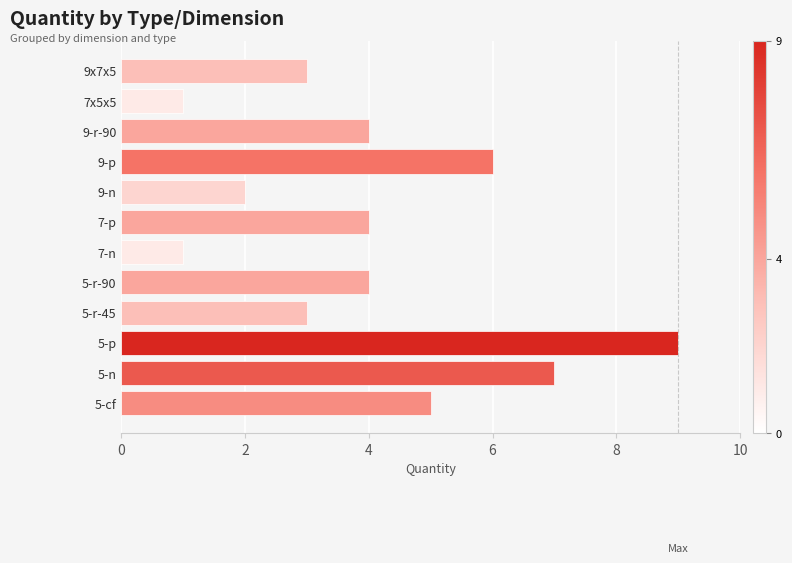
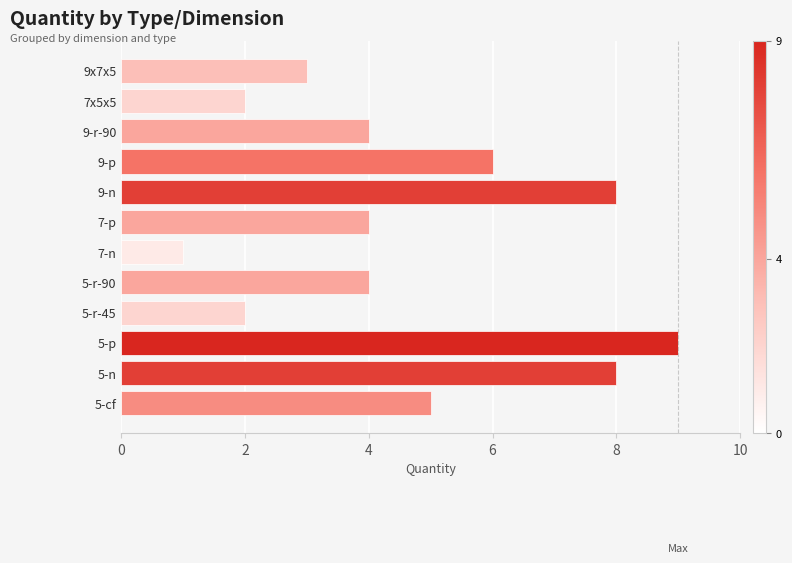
7x5x5: 1 -> 2
9-n: 2 -> 8
5-r-45: 3 -> 2
5-n: 7 -> 8
